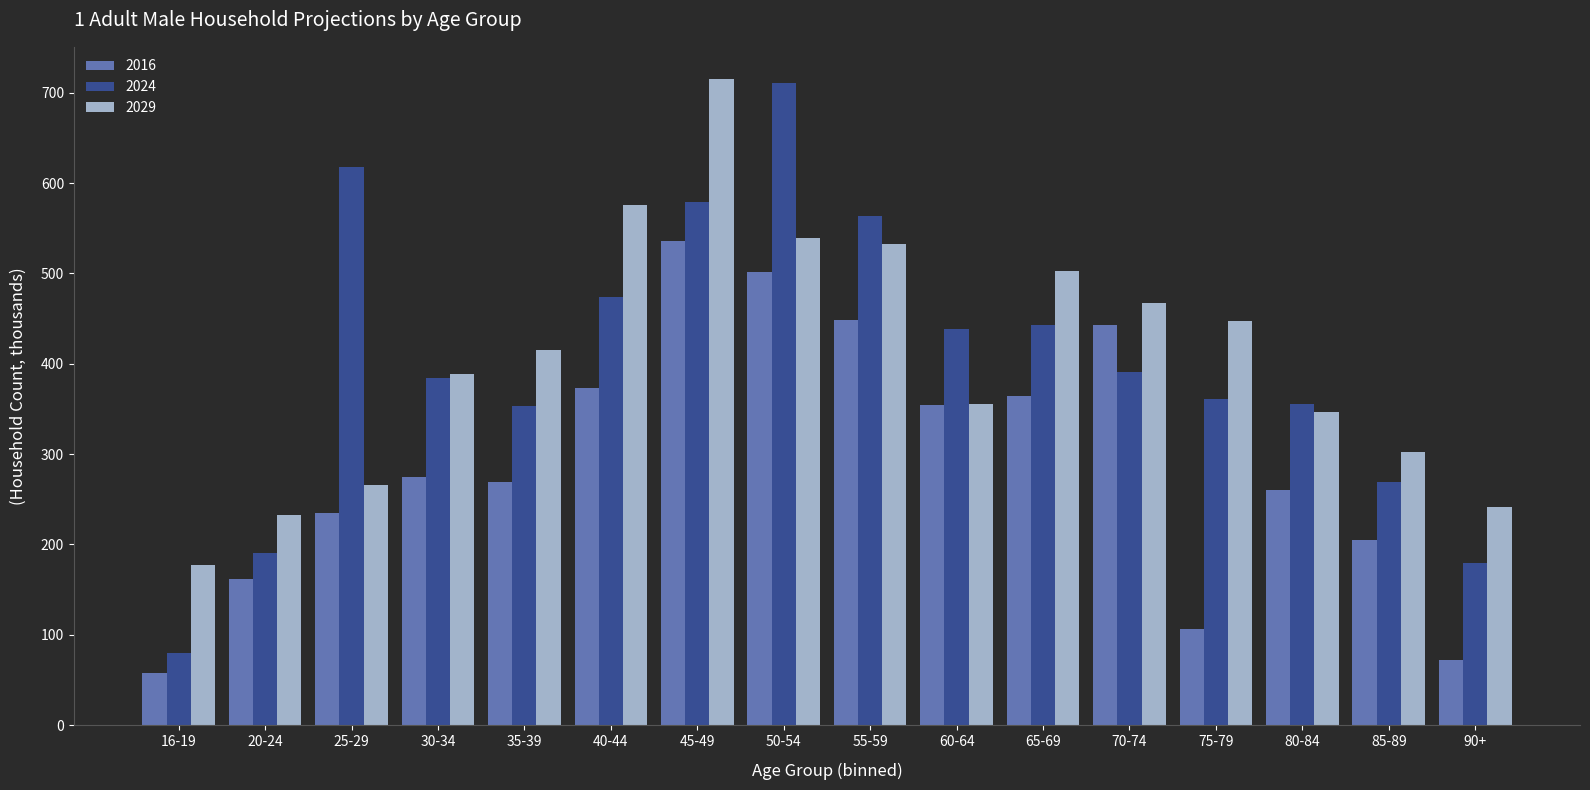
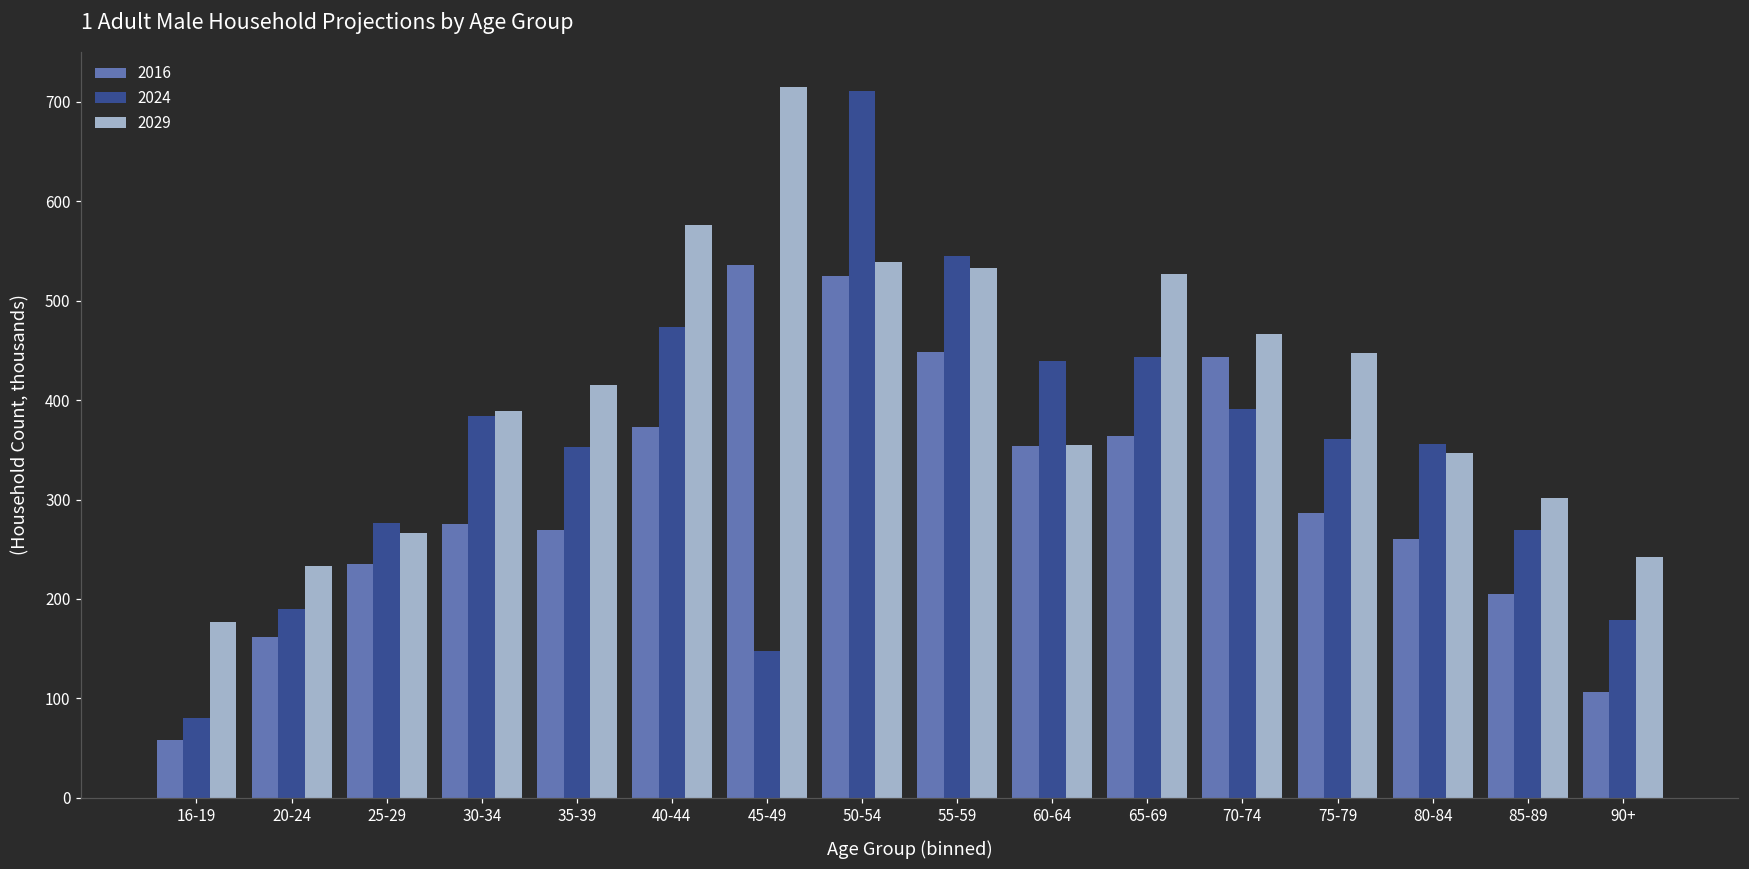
2024, 25-29: 620 -> 280
2024, 45-49: 580 -> 150
2016, 50-54: 500 -> 530
2024, 55-59: 560 -> 550
2029, 65-69: 500 -> 530
2016, 75-79: 110 -> 290
2016, 90+: 70 -> 110
